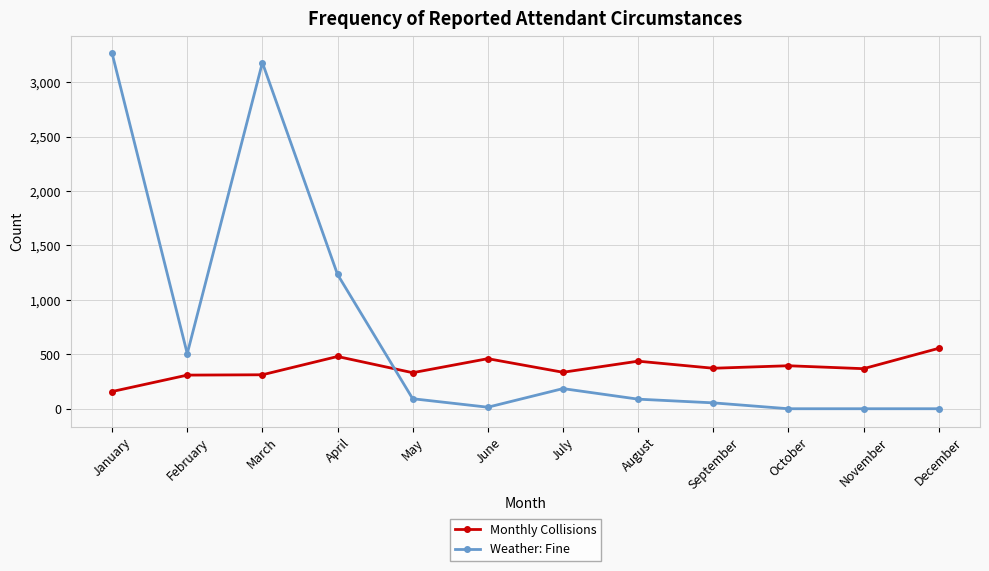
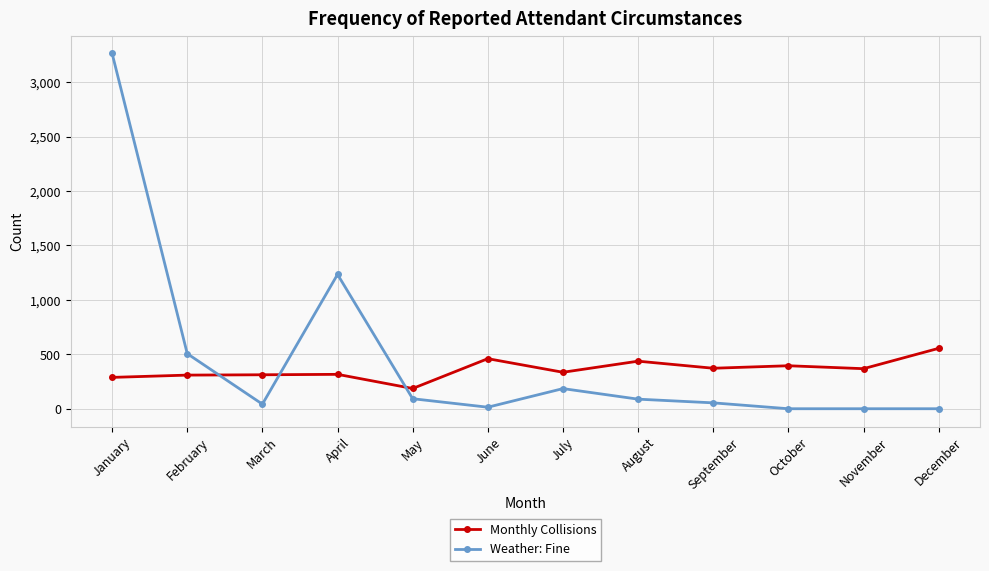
Monthly Collisions, January: 160 -> 290
Weather: Fine, March: 3,180 -> 40
Monthly Collisions, April: 480 -> 320
Monthly Collisions, May: 330 -> 190
